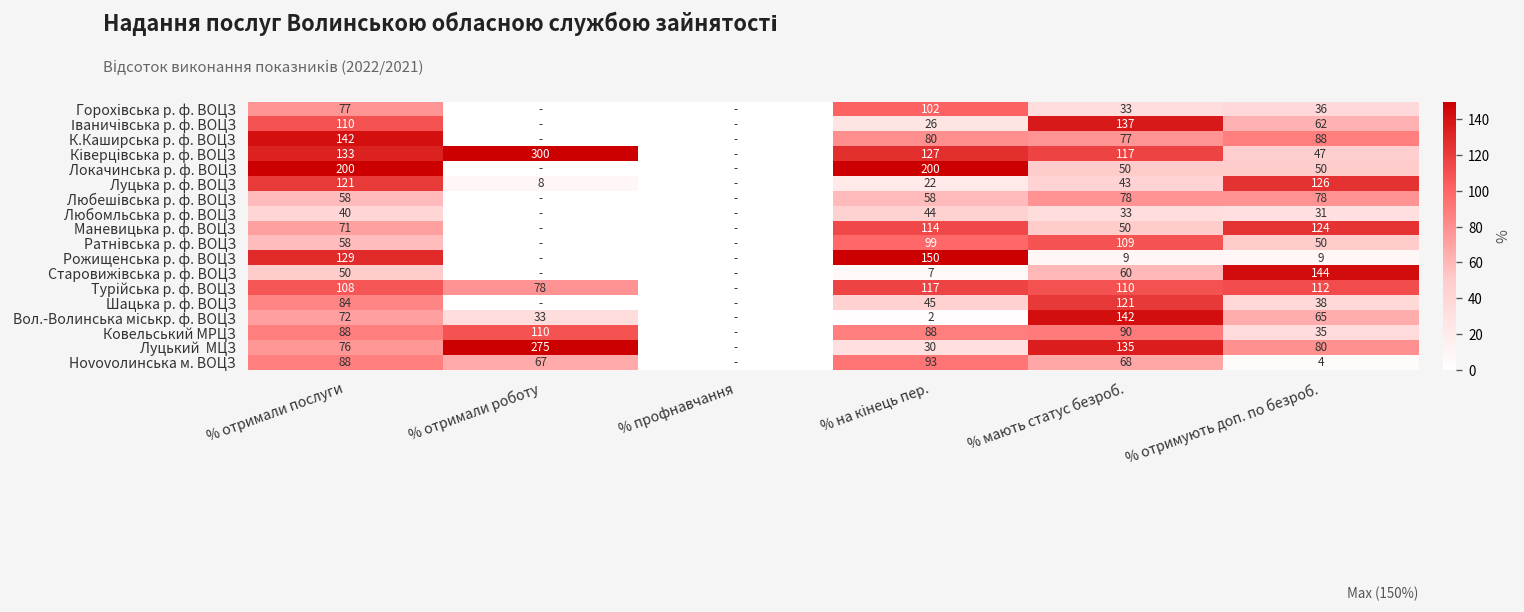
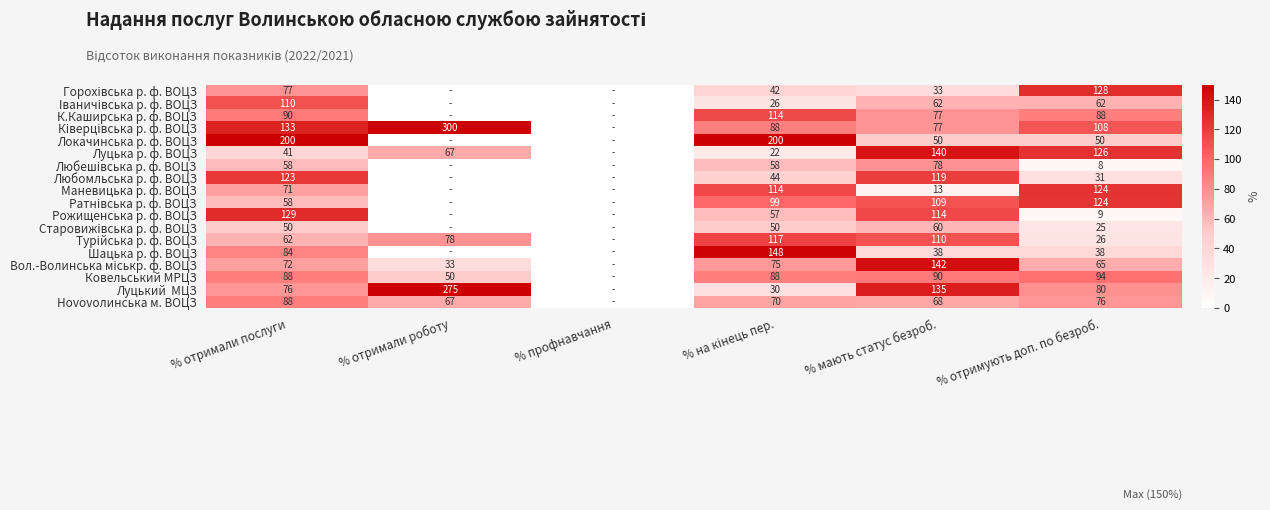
Горохівська р. ф. ВОЦЗ, % на кінець пер.: 102 -> 42
Горохівська р. ф. ВОЦЗ, % отримують доп. по безроб.: 36 -> 128
Іваничівська р. ф. ВОЦЗ, % мають статус безроб.: 137 -> 62
К.Каширська р. ф. ВОЦЗ, % отримали послуги: 142 -> 90
К.Каширська р. ф. ВОЦЗ, % на кінець пер.: 80 -> 114
Ківерцівська р. ф. ВОЦЗ, % на кінець пер.: 127 -> 88
Ківерцівська р. ф. ВОЦЗ, % мають статус безроб.: 117 -> 77
Ківерцівська р. ф. ВОЦЗ, % отримують доп. по безроб.: 47 -> 108
Луцька р. ф. ВОЦЗ, % отримали послуги: 121 -> 41
Луцька р. ф. ВОЦЗ, % отримали роботу: 8 -> 67
Луцька р. ф. ВОЦЗ, % мають статус безроб.: 43 -> 140
Любешівська р. ф. ВОЦЗ, % отримують доп. по безроб.: 78 -> 8
Любомльська р. ф. ВОЦЗ, % отримали послуги: 40 -> 123
Любомльська р. ф. ВОЦЗ, % мають статус безроб.: 33 -> 119
Маневицька р. ф. ВОЦЗ, % мають статус безроб.: 50 -> 13
Ратнівська р. ф. ВОЦЗ, % отримують доп. по безроб.: 50 -> 124
Рожищенська р. ф. ВОЦЗ, % на кінець пер.: 150 -> 57
Рожищенська р. ф. ВОЦЗ, % мають статус безроб.: 9 -> 114
Старовижівська р. ф. ВОЦЗ, % на кінець пер.: 7 -> 50
Старовижівська р. ф. ВОЦЗ, % отримують доп. по безроб.: 144 -> 25
Турійська р. ф. ВОЦЗ, % отримали послуги: 108 -> 62
Турійська р. ф. ВОЦЗ, % отримують доп. по безроб.: 112 -> 26
Шацька р. ф. ВОЦЗ, % на кінець пер.: 45 -> 148
Шацька р. ф. ВОЦЗ, % мають статус безроб.: 121 -> 38
Вол.-Волинська міськр. ф. ВОЦЗ, % на кінець пер.: 2 -> 75
Ковельський МРЦЗ, % отримали роботу: 110 -> 50
Ковельський МРЦЗ, % отримують доп. по безроб.: 35 -> 94
Нovovолинська м. ВОЦЗ, % на кінець пер.: 93 -> 70
Нovovолинська м. ВОЦЗ, % отримують доп. по безроб.: 4 -> 76
